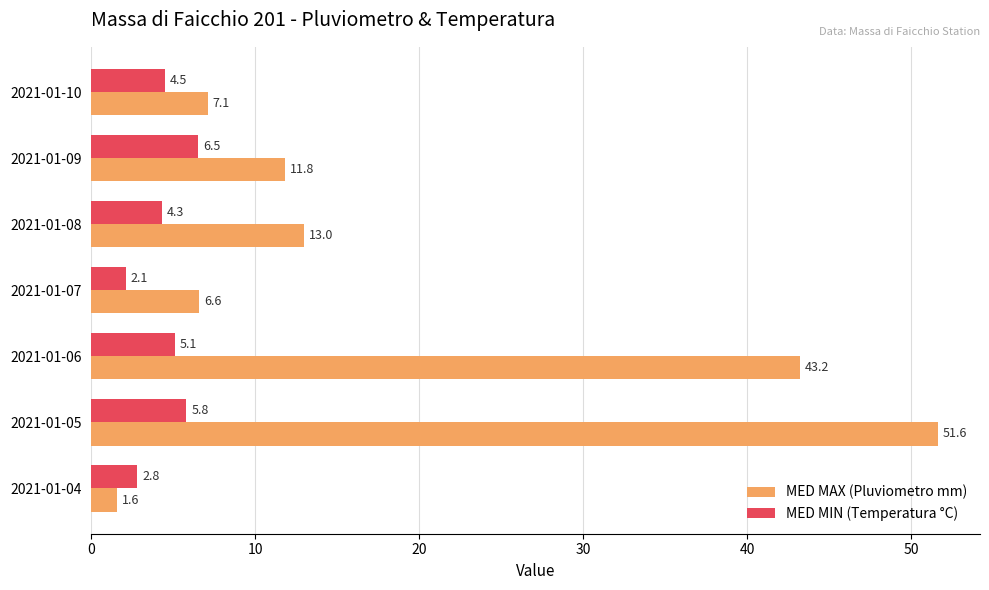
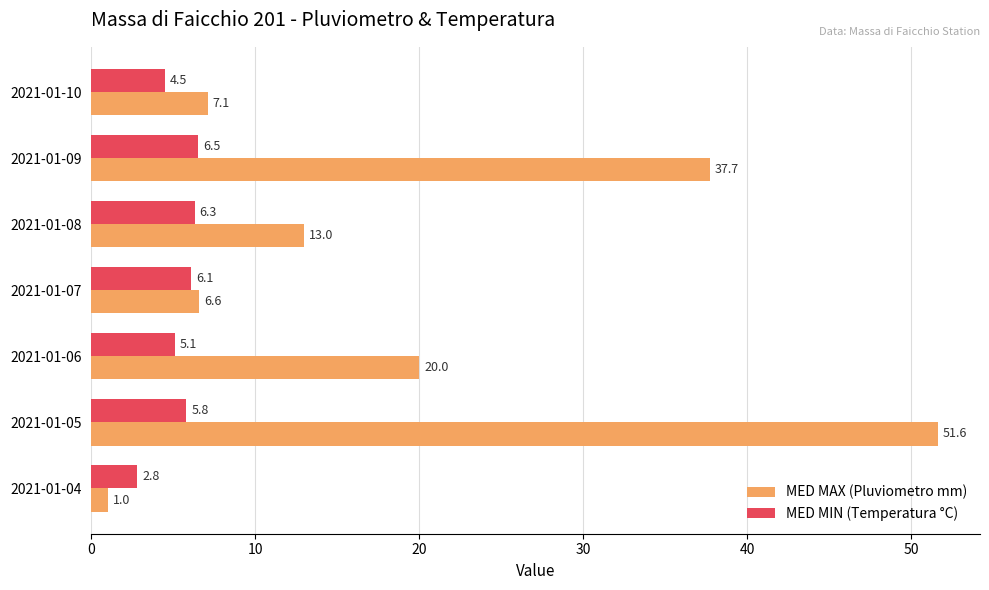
MED MAX (Pluviometro mm), 2021-01-09: 11.8 -> 37.7
MED MIN (Temperatura °C), 2021-01-08: 4.3 -> 6.3
MED MIN (Temperatura °C), 2021-01-07: 2.1 -> 6.1
MED MAX (Pluviometro mm), 2021-01-06: 43.2 -> 20.0
MED MAX (Pluviometro mm), 2021-01-04: 1.6 -> 1.0
